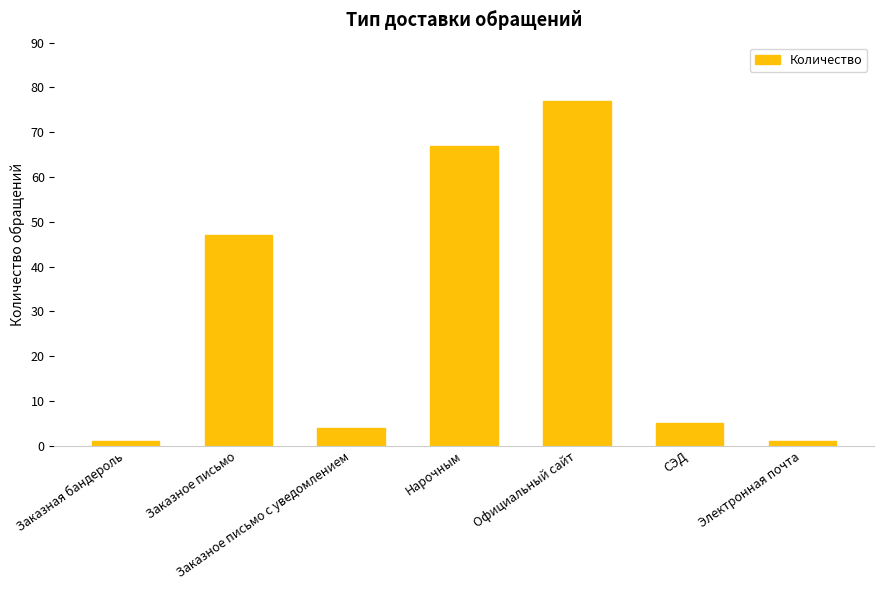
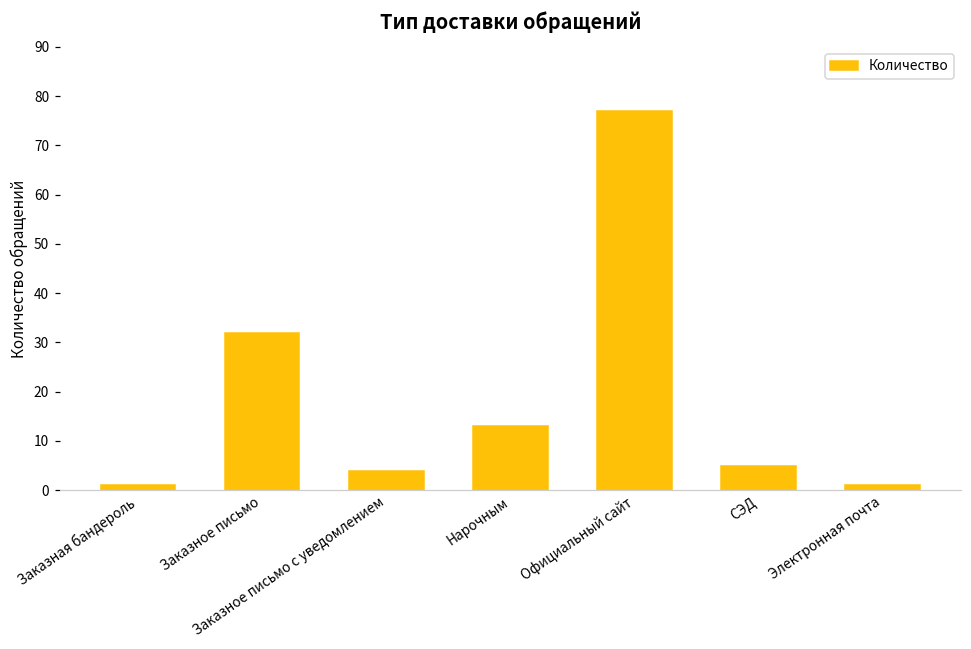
Заказное письмо: 47 -> 32
Нарочным: 67 -> 13
